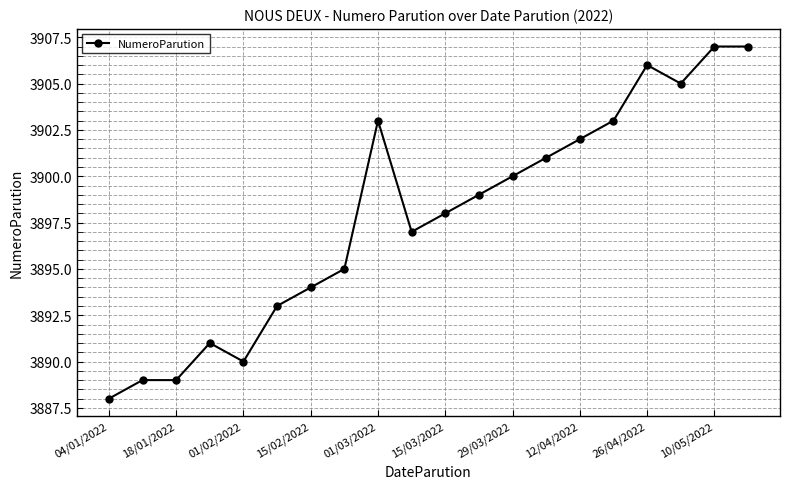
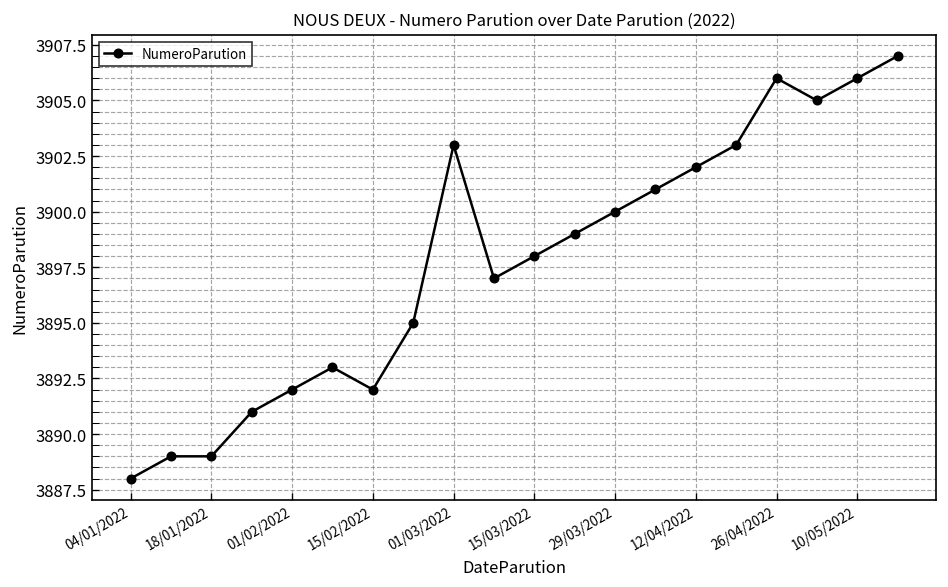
01/02/2022: 3890 -> 3892
15/02/2022: 3894 -> 3892
10/05/2022: 3907 -> 3906
